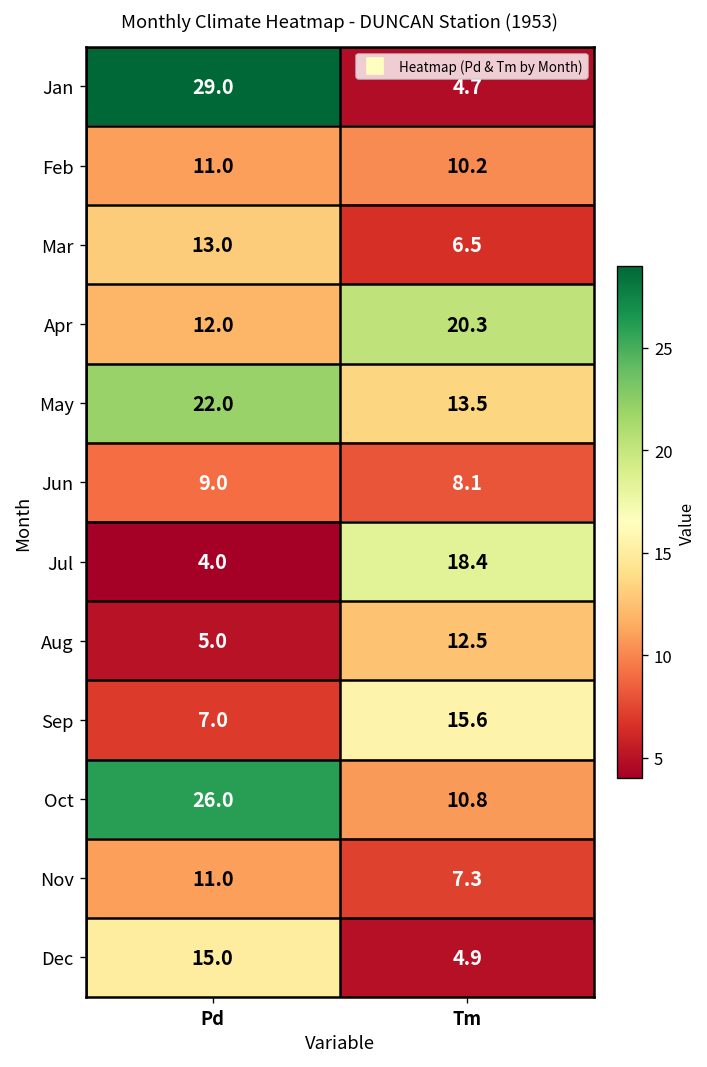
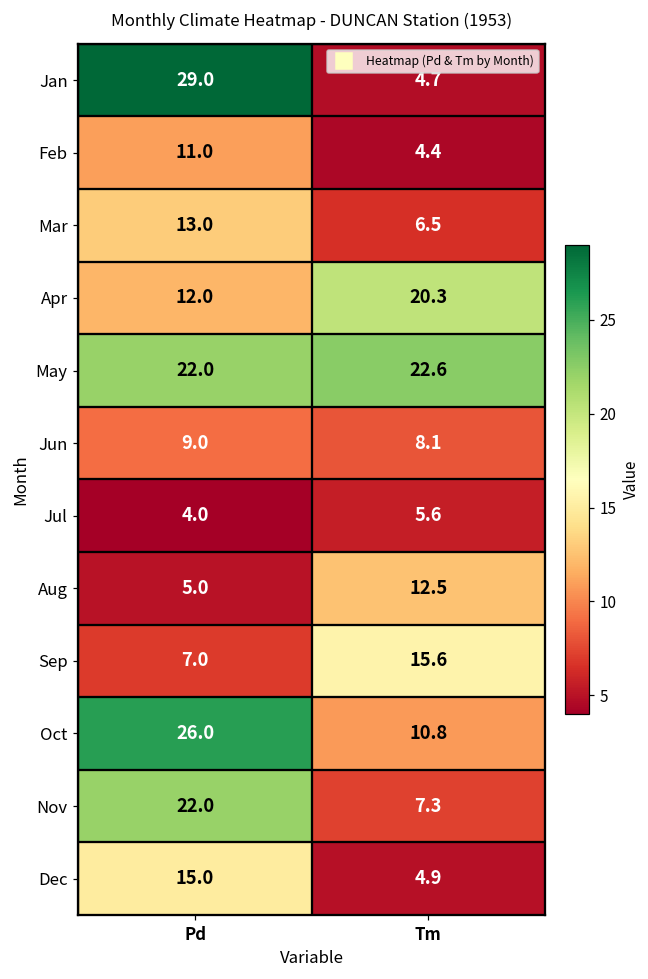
Feb, Tm: 10.2 -> 4.4
May, Tm: 13.5 -> 22.6
Jul, Tm: 18.4 -> 5.6
Nov, Pd: 11.0 -> 22.0
